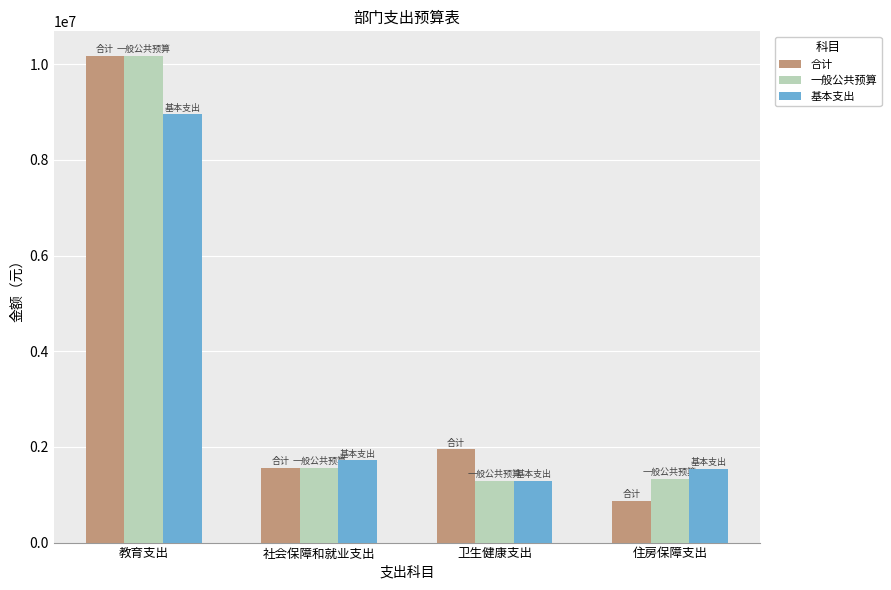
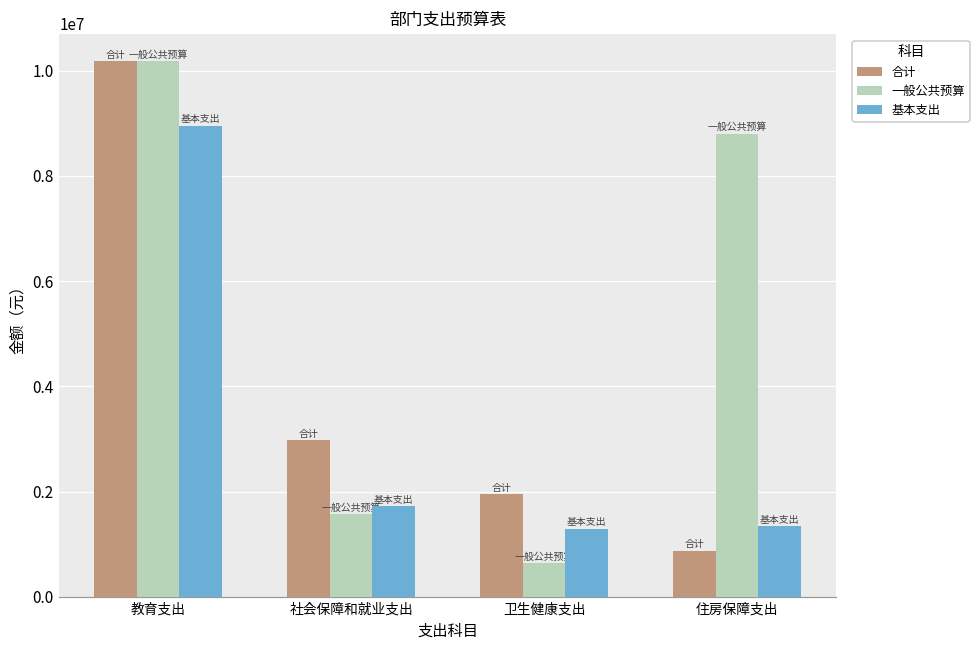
合计, 社会保障和就业支出: 1600000 -> 3000000
一般公共预算, 卫生健康支出: 1300000 -> 600000
一般公共预算, 住房保障支出: 1300000 -> 8800000
基本支出, 住房保障支出: 1500000 -> 1300000
